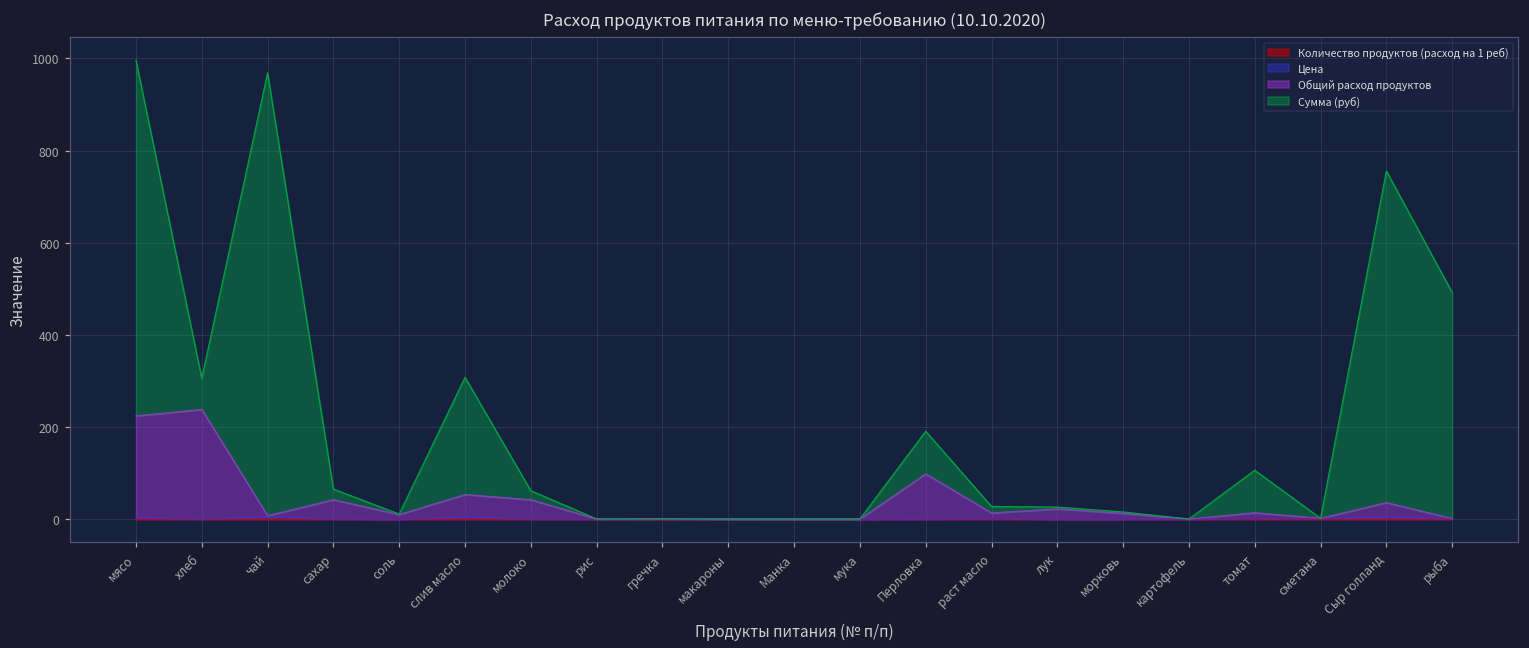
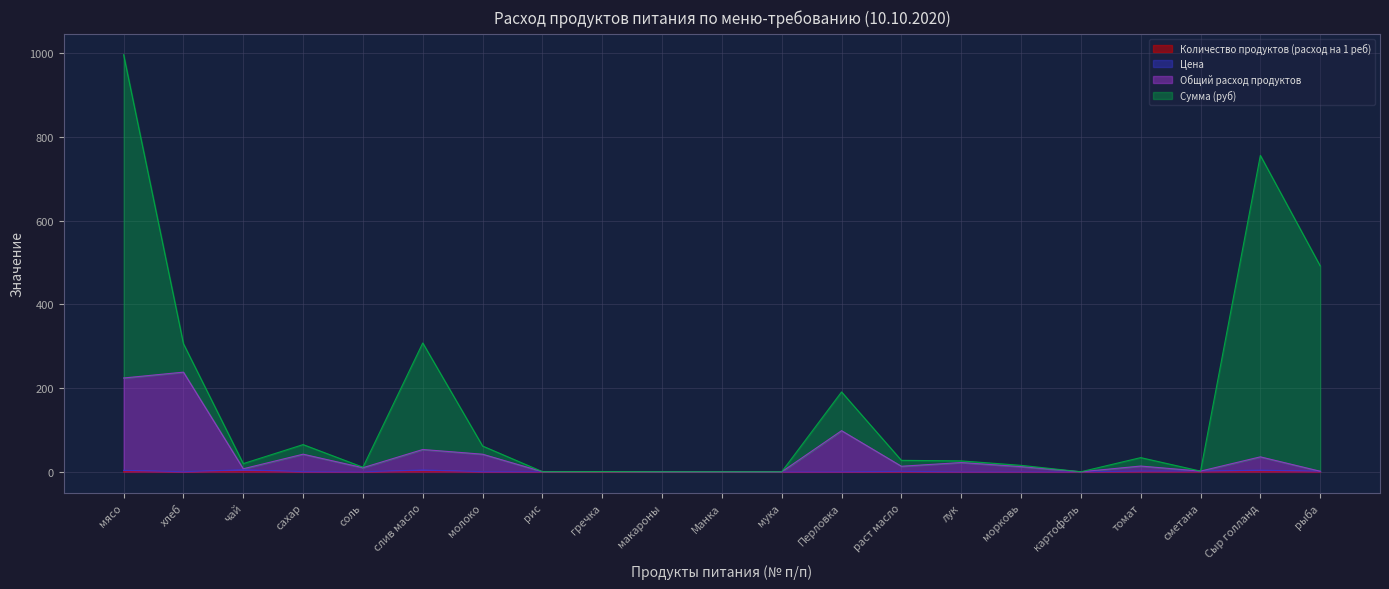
Сумма (руб), чай: 960 -> 10
Сумма (руб), томат: 90 -> 20
